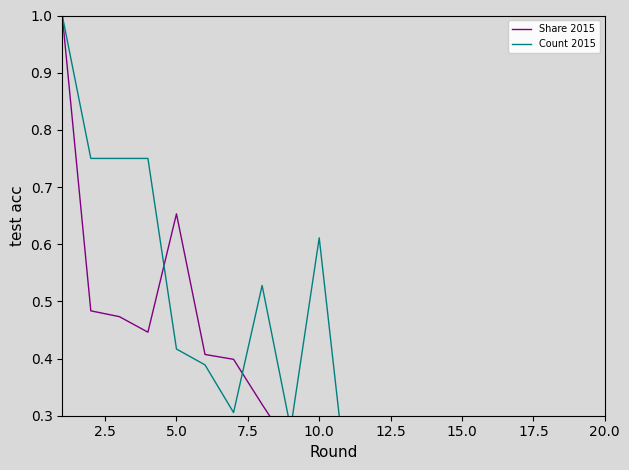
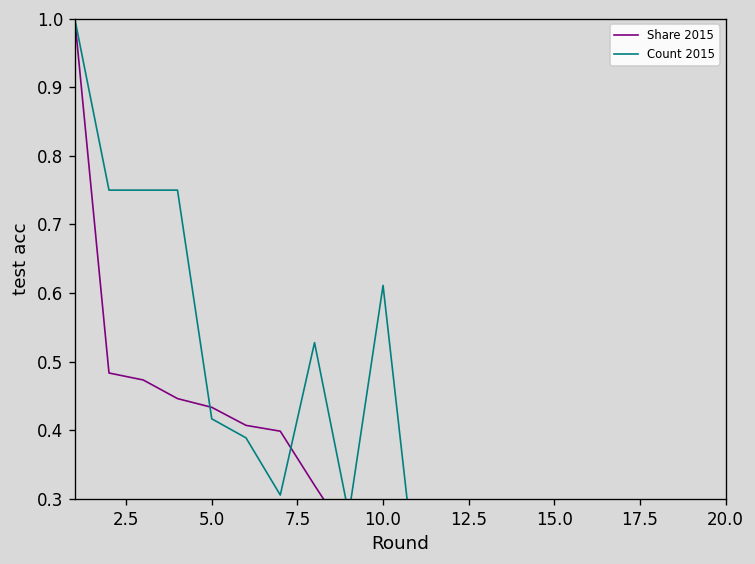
Share 2015, 5.0: 0.65 -> 0.43
